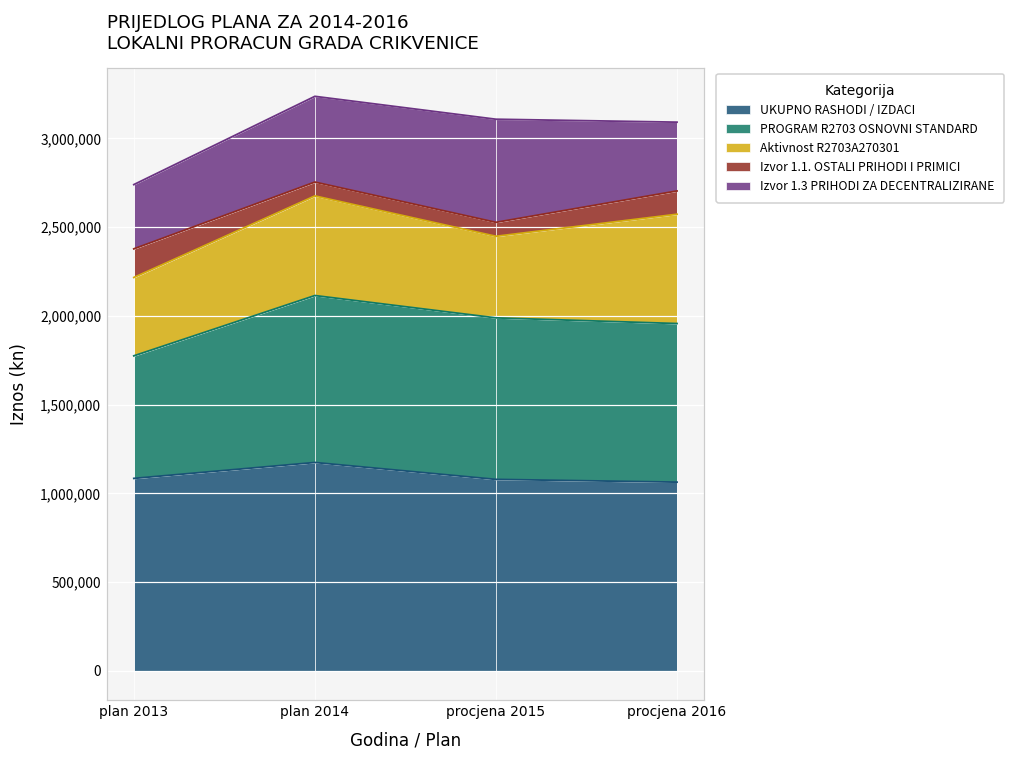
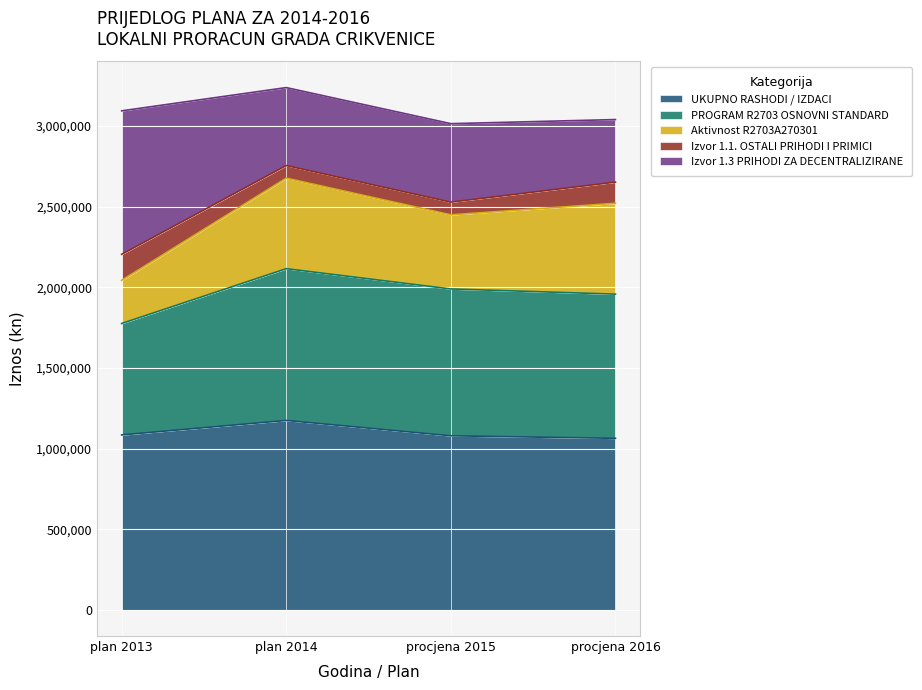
Aktivnost R2703A270301, plan 2013: 440,000 -> 270,000
Izvor 1.3 PRIHODI ZA DECENTRALIZIRANE, plan 2013: 360,000 -> 890,000
Izvor 1.3 PRIHODI ZA DECENTRALIZIRANE, procjena 2015: 580,000 -> 490,000
Aktivnost R2703A270301, procjena 2016: 620,000 -> 560,000
